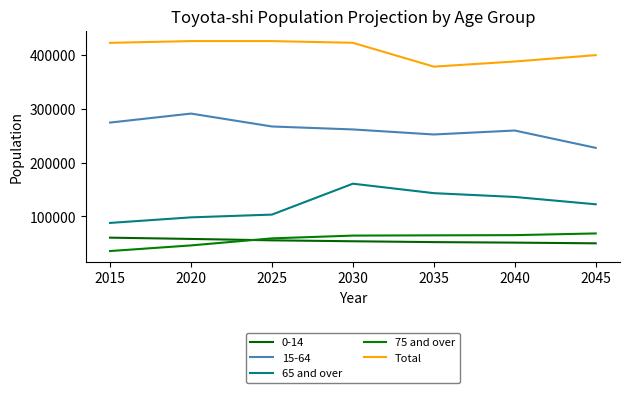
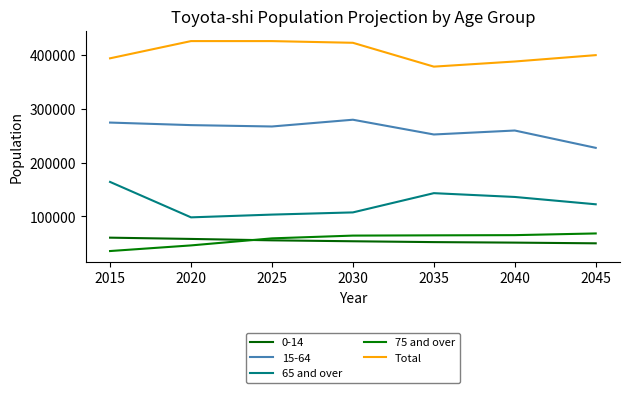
65 and over, 2015: 90000 -> 160000
Total, 2015: 420000 -> 390000
15-64, 2020: 290000 -> 270000
15-64, 2030: 260000 -> 280000
65 and over, 2030: 160000 -> 110000
